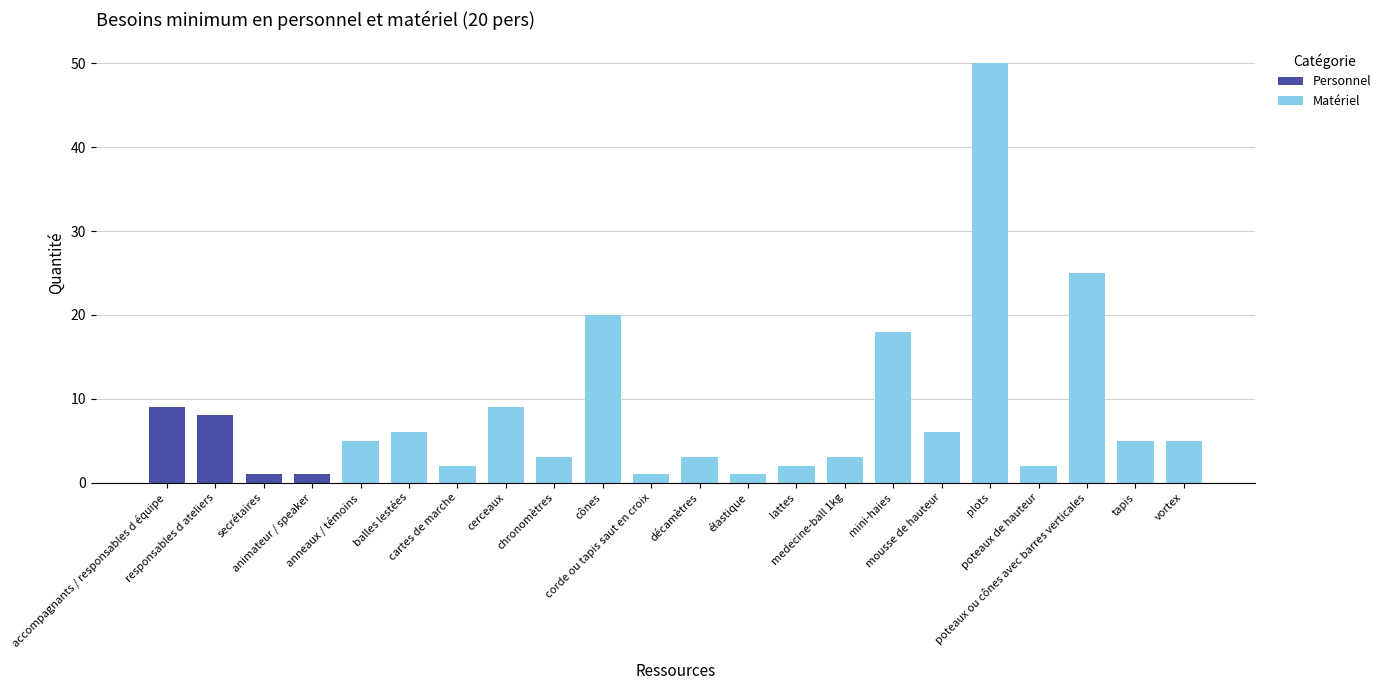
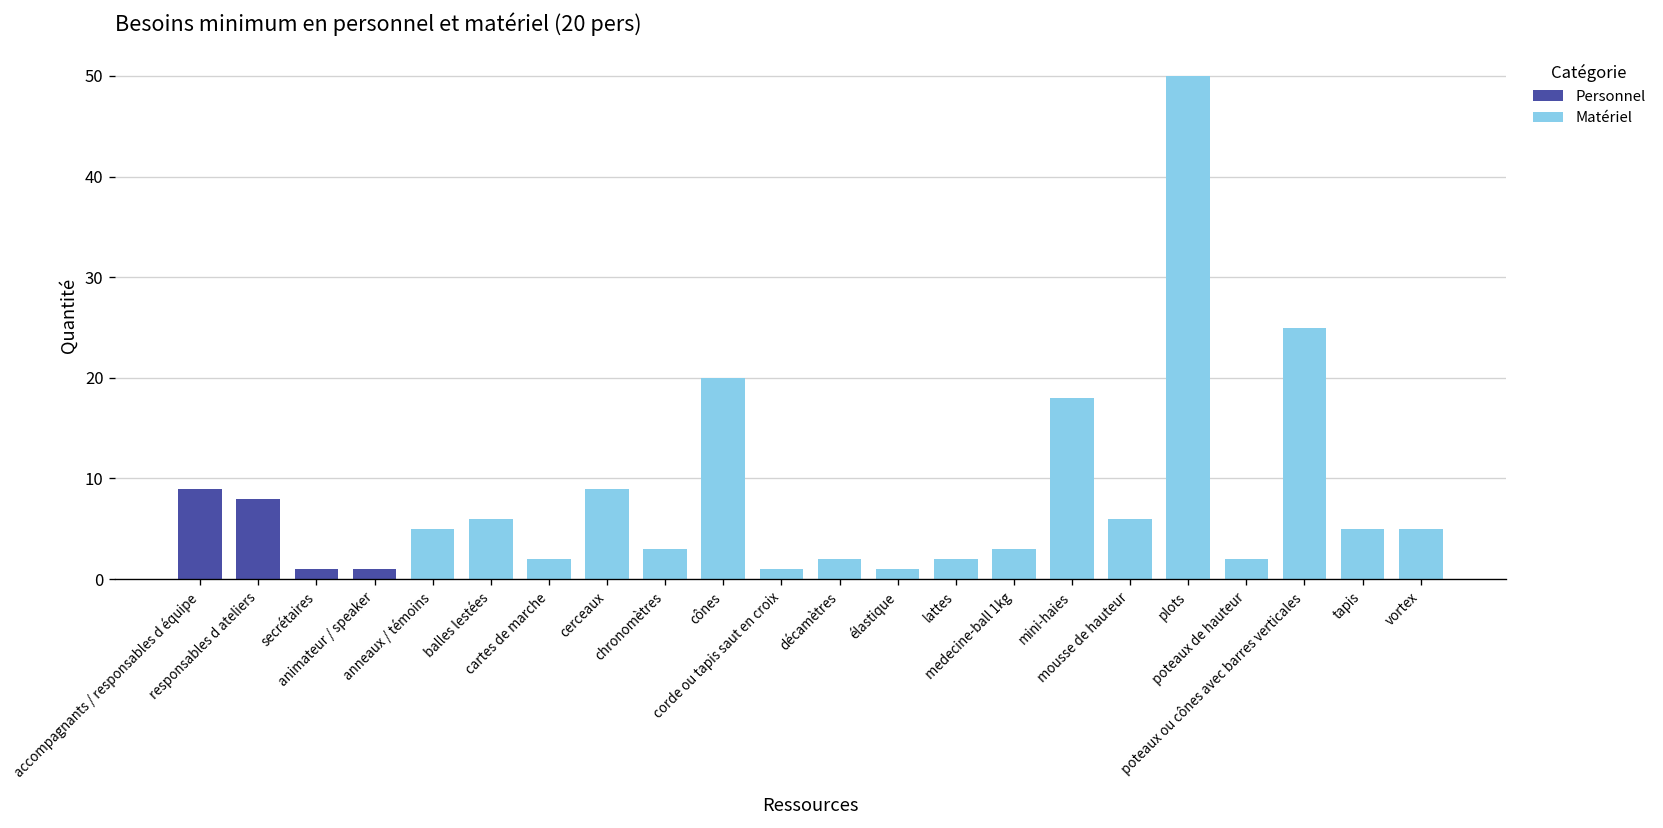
Matériel, décamètres: 3 -> 2
